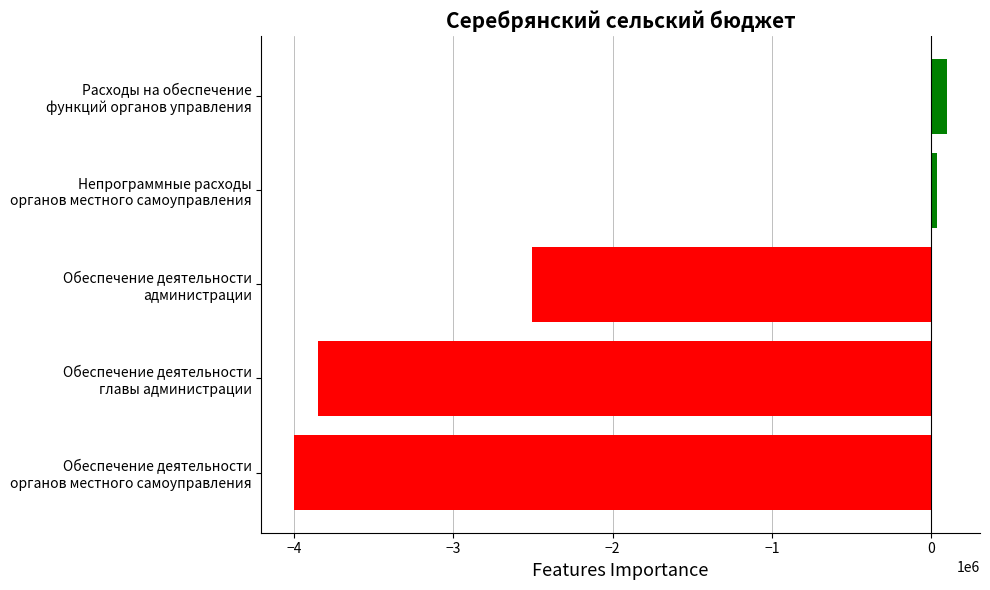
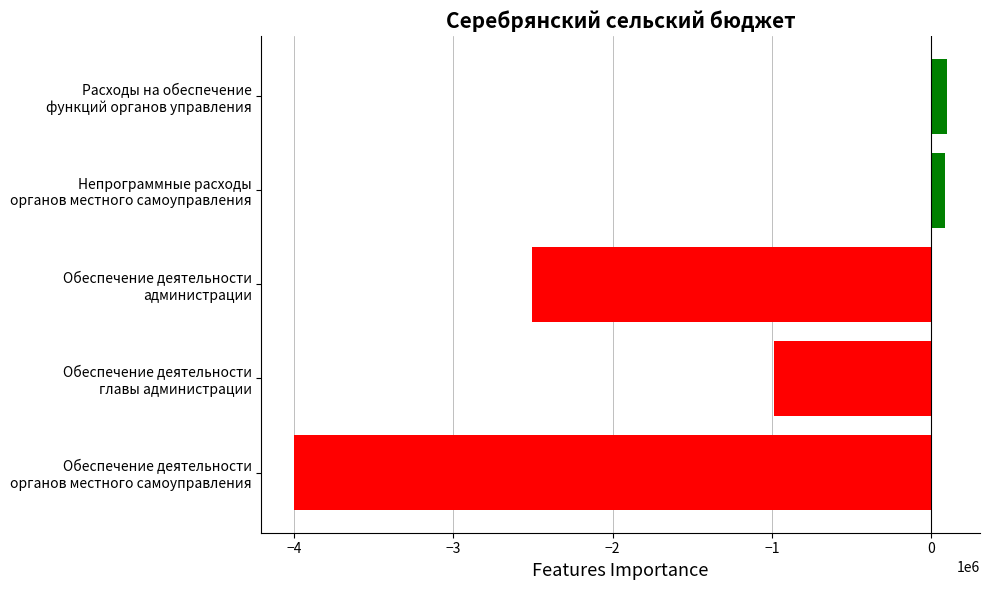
Непрограммные расходы органов местного самоуправления: 40000 -> 90000
Обеспечение деятельности главы администрации: -3850000 -> -990000
